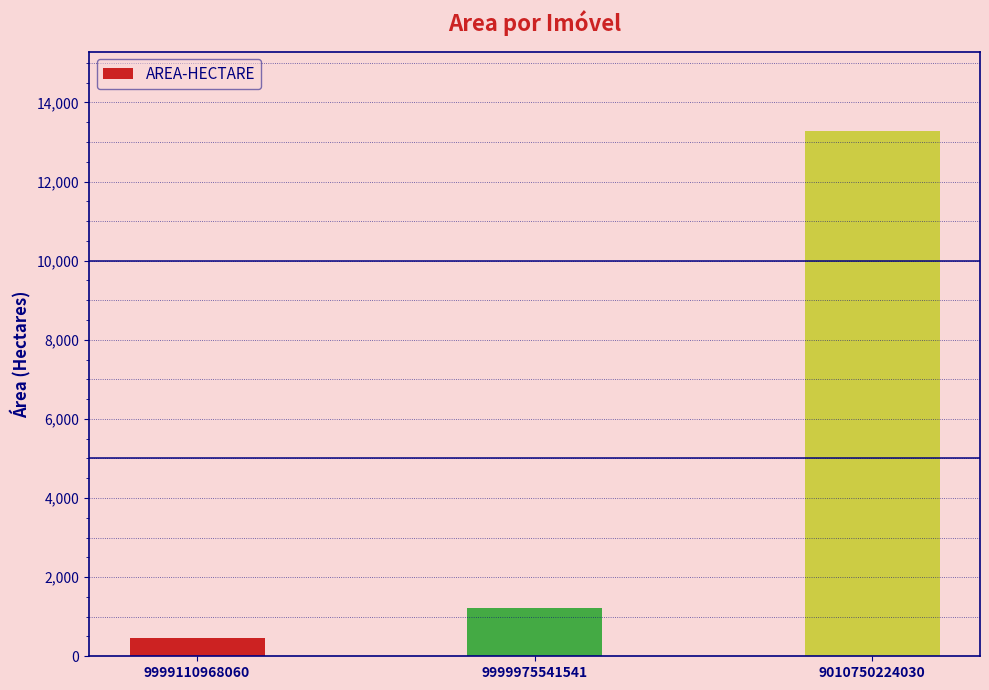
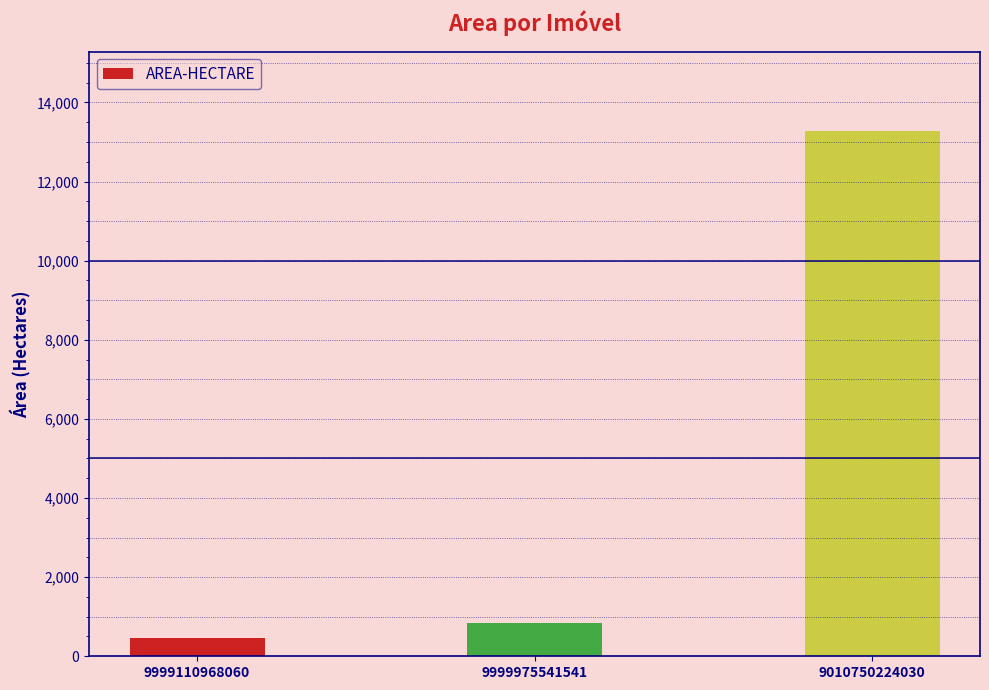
9999975541541: 1,200 -> 800
